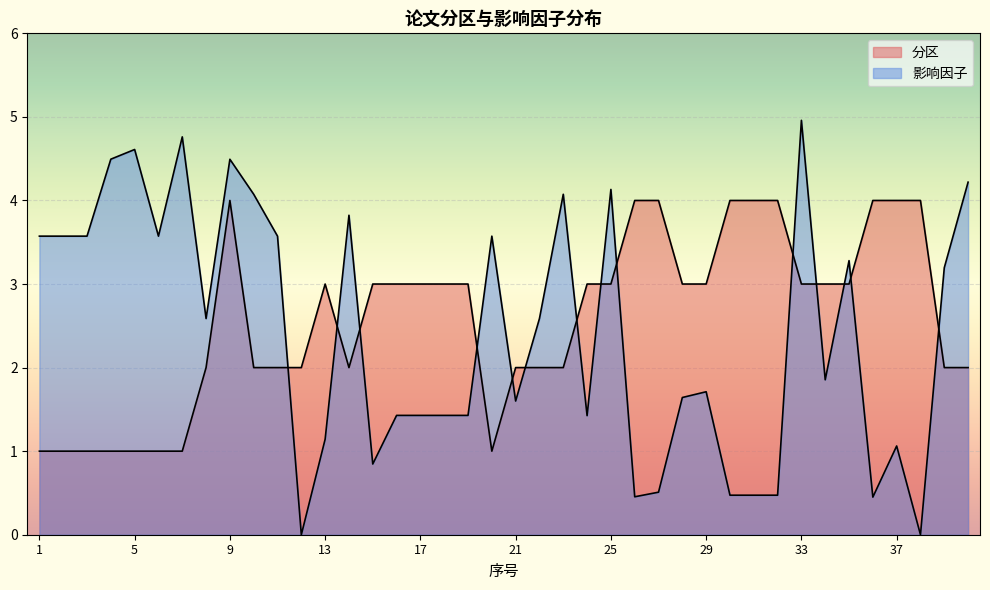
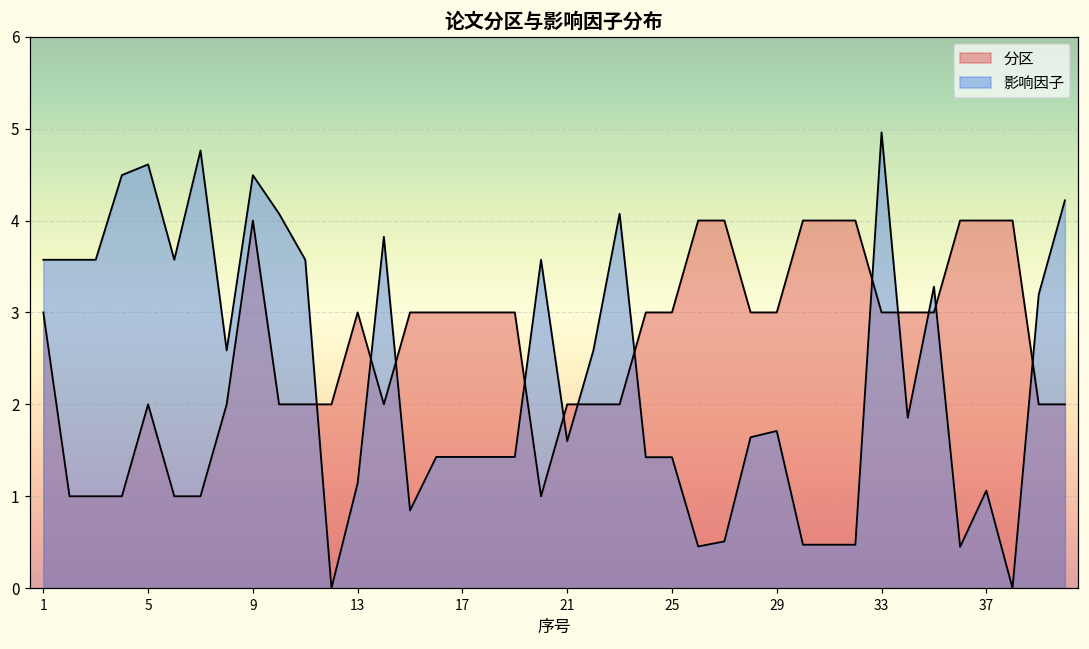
分区, 1: 1 -> 3
分区, 5: 1 -> 2
影响因子, 25: 4.1 -> 1.4
